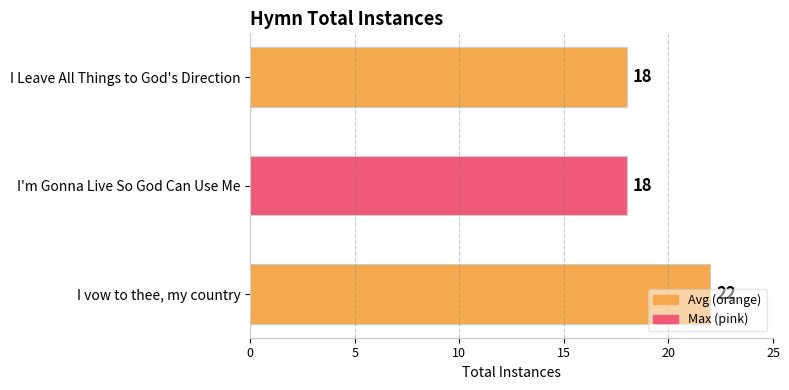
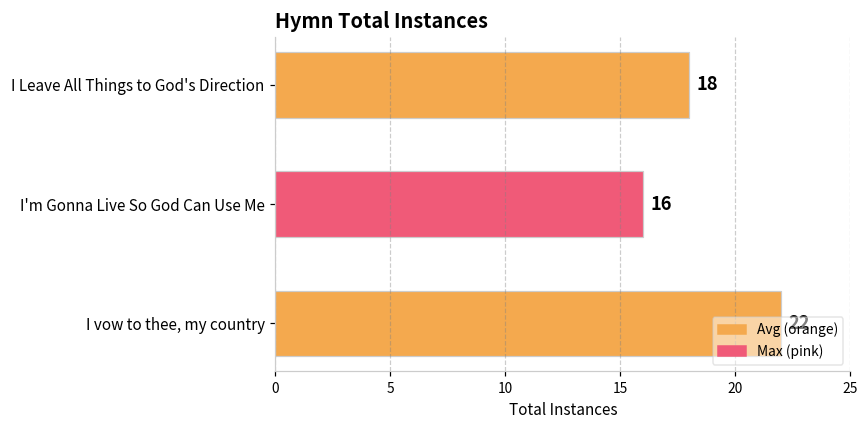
I'm Gonna Live So God Can Use Me: 18 -> 16
